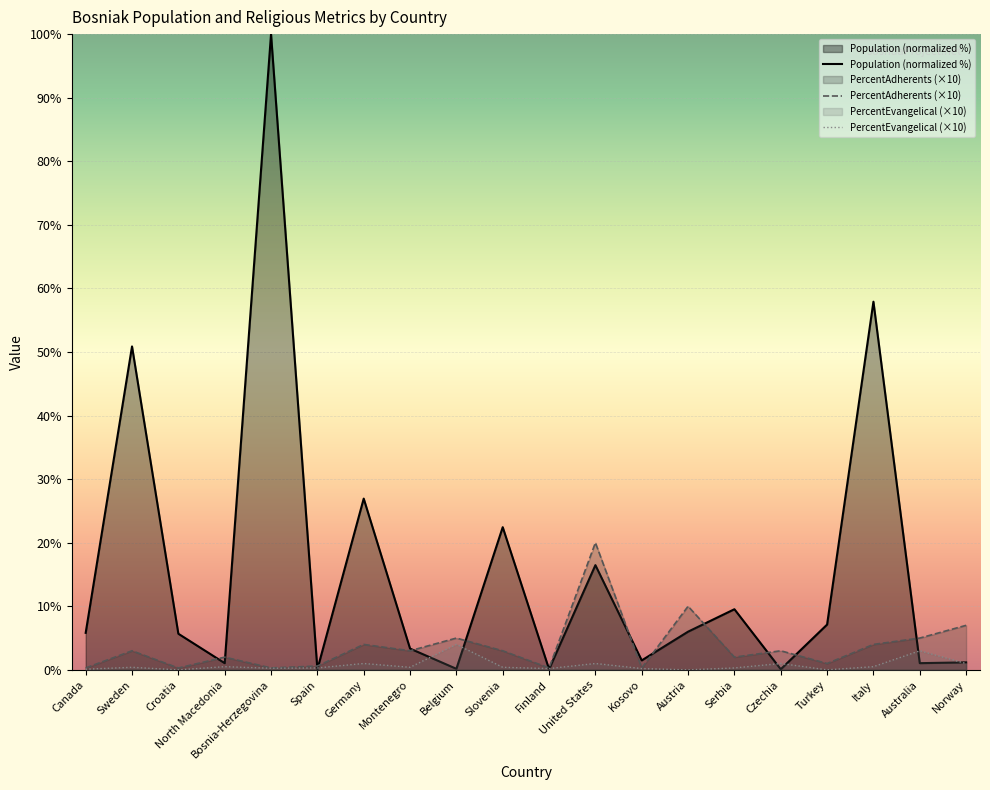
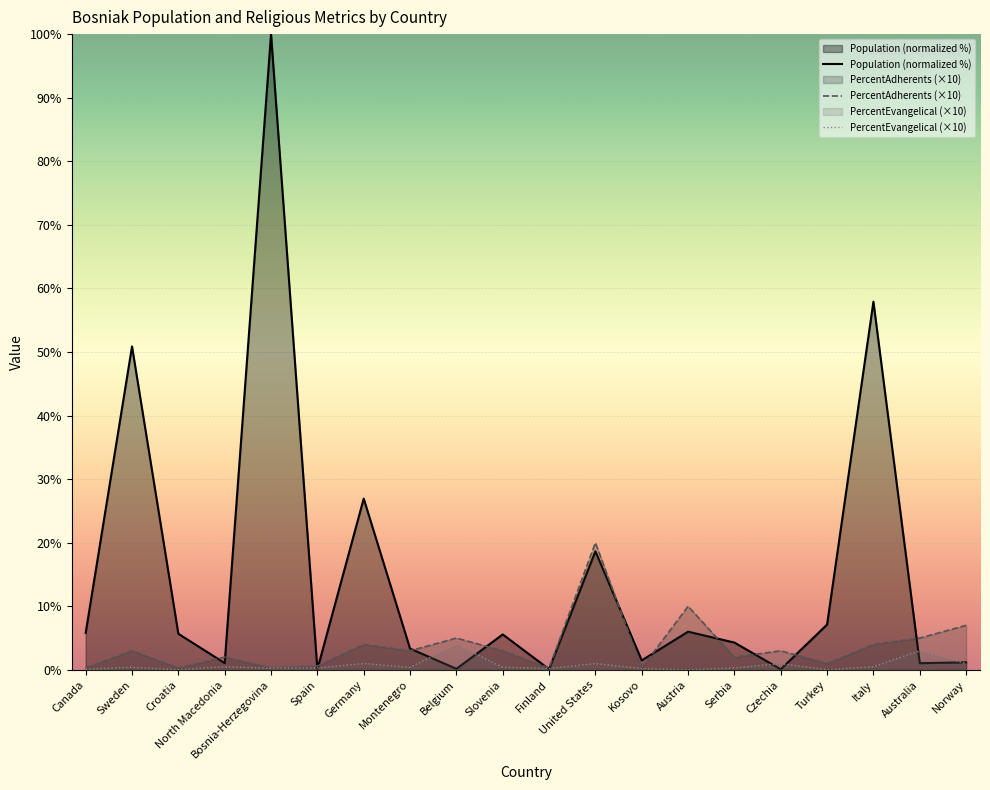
Population (normalized %), Slovenia: 22% -> 6%
Population (normalized %), United States: 16% -> 19%
Population (normalized %), Serbia: 10% -> 4%
